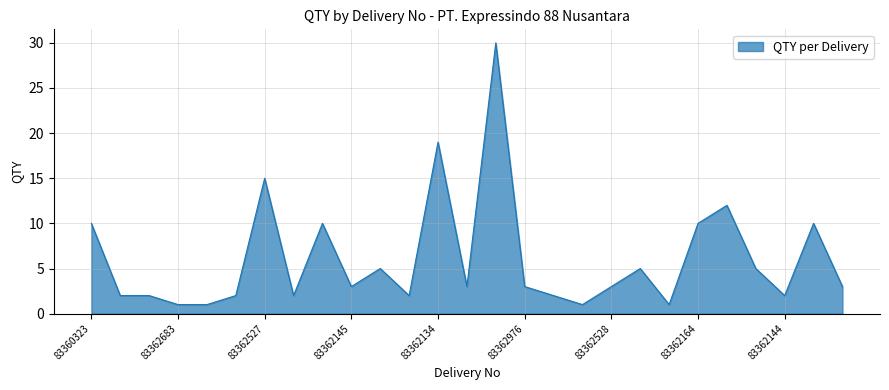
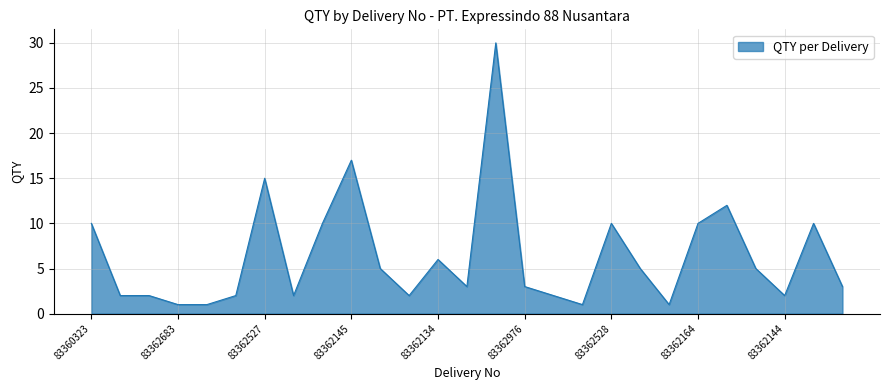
83362145: 3 -> 17
83362134: 19 -> 6
83362528: 3 -> 10
